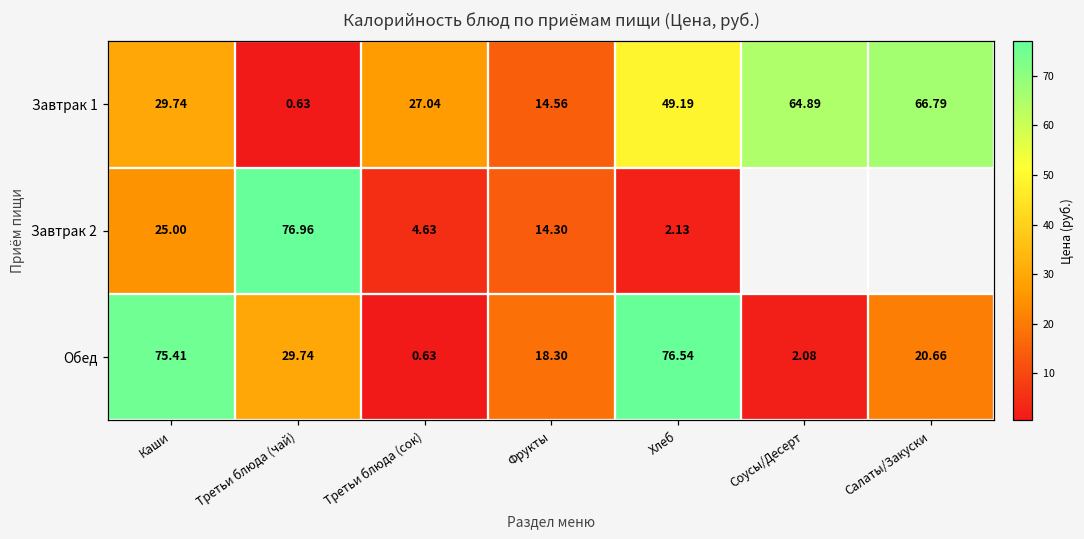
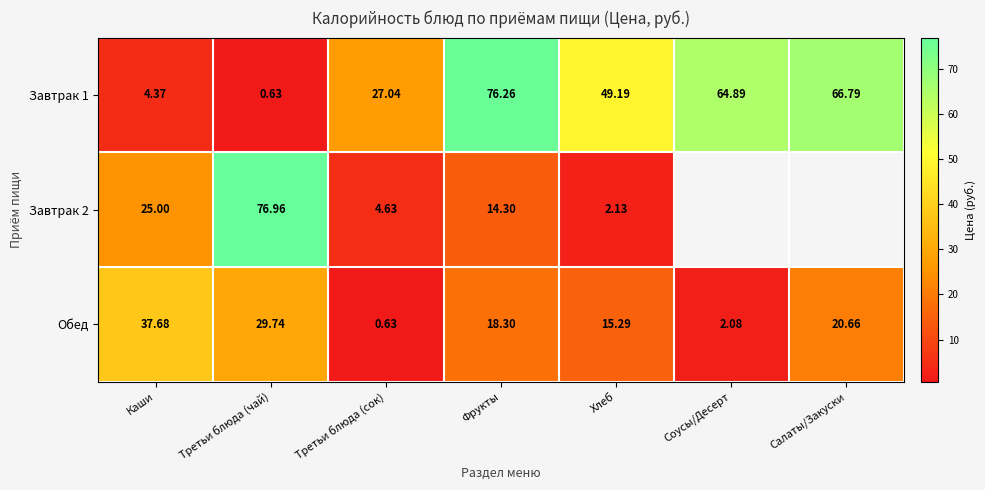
Завтрак 1, Каши: 29.74 -> 4.37
Завтрак 1, Фрукты: 14.56 -> 76.26
Обед, Каши: 75.41 -> 37.68
Обед, Хлеб: 76.54 -> 15.29
